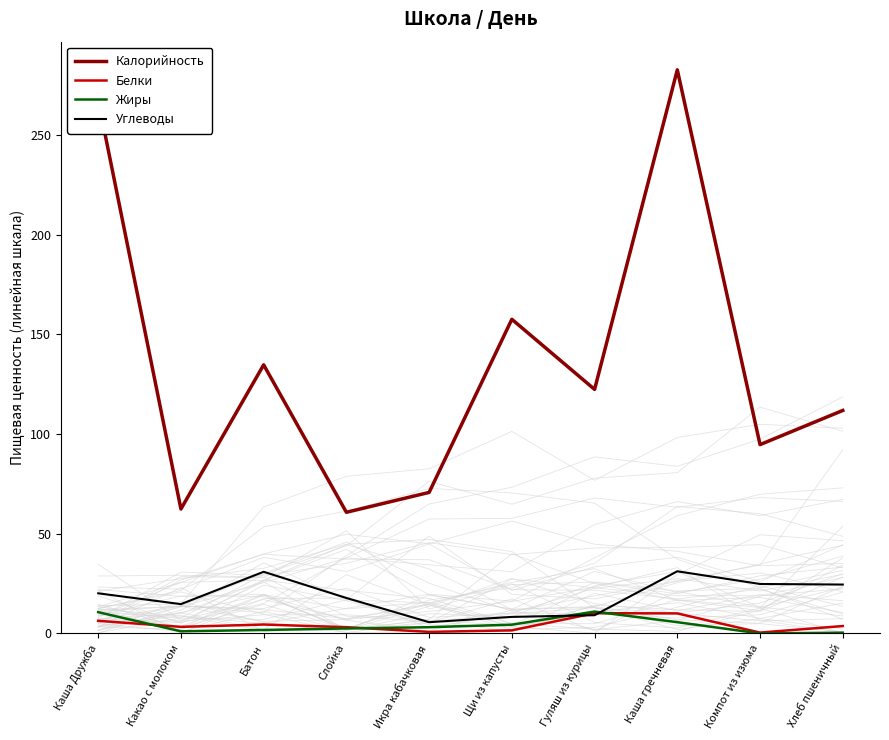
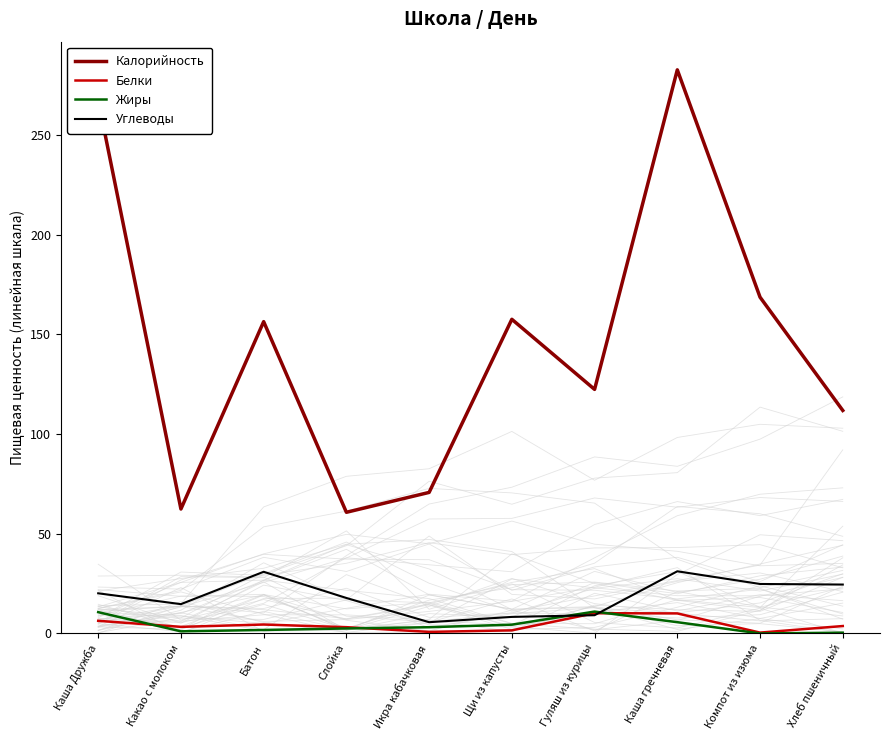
Калорийность, Батон: 135 -> 156
Калорийность, Компот из изюма: 95 -> 169
